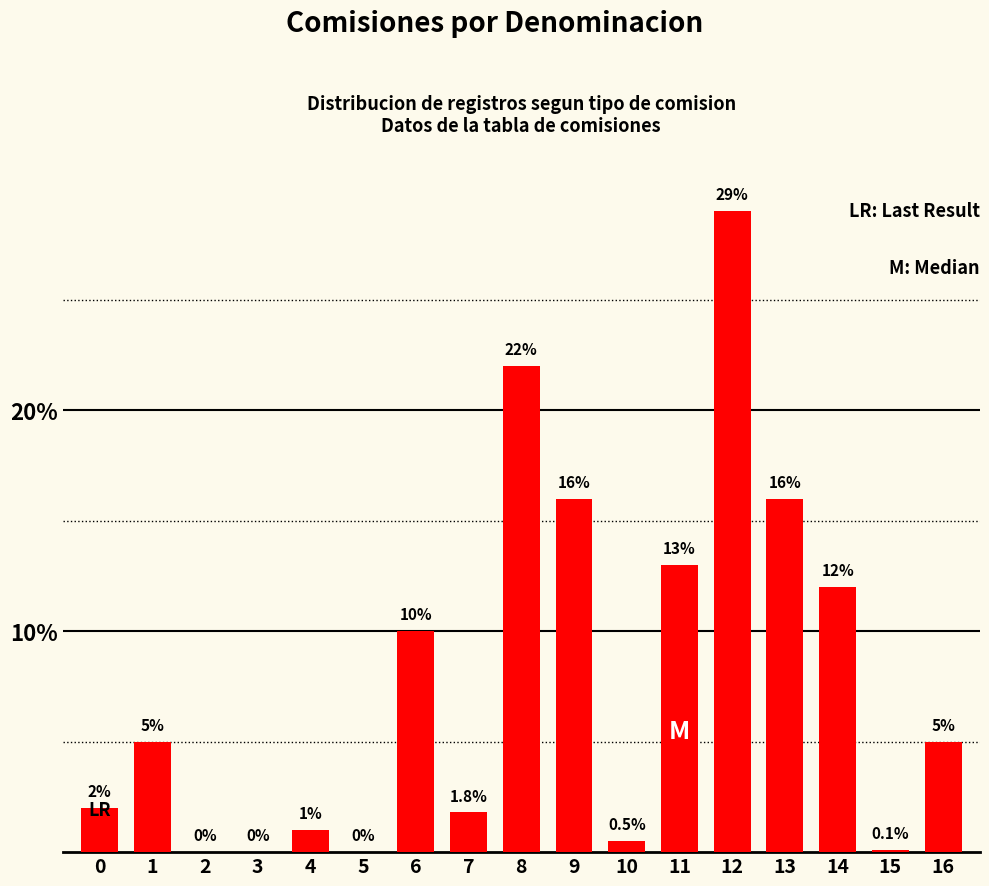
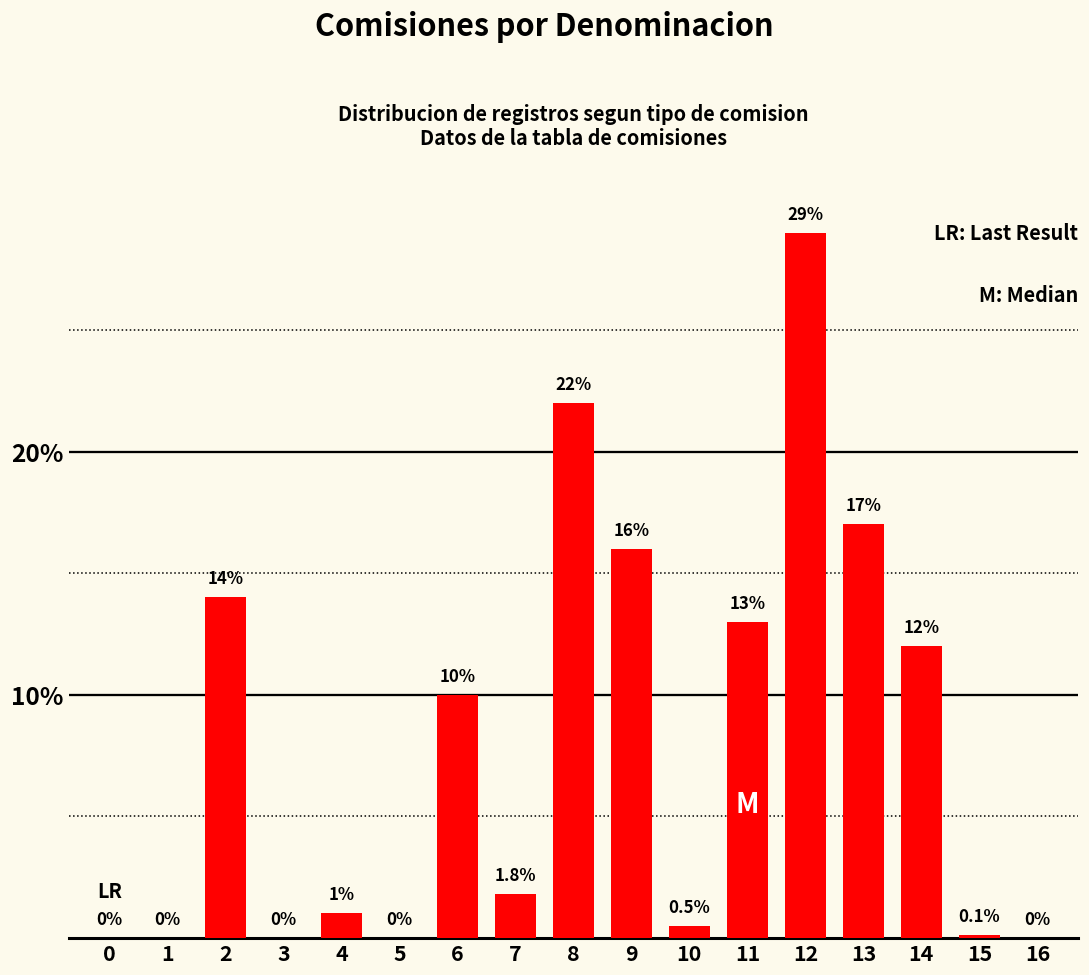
0: 2% -> 0%
1: 5% -> 0%
2: 0% -> 14%
13: 16% -> 17%
16: 5% -> 0%
